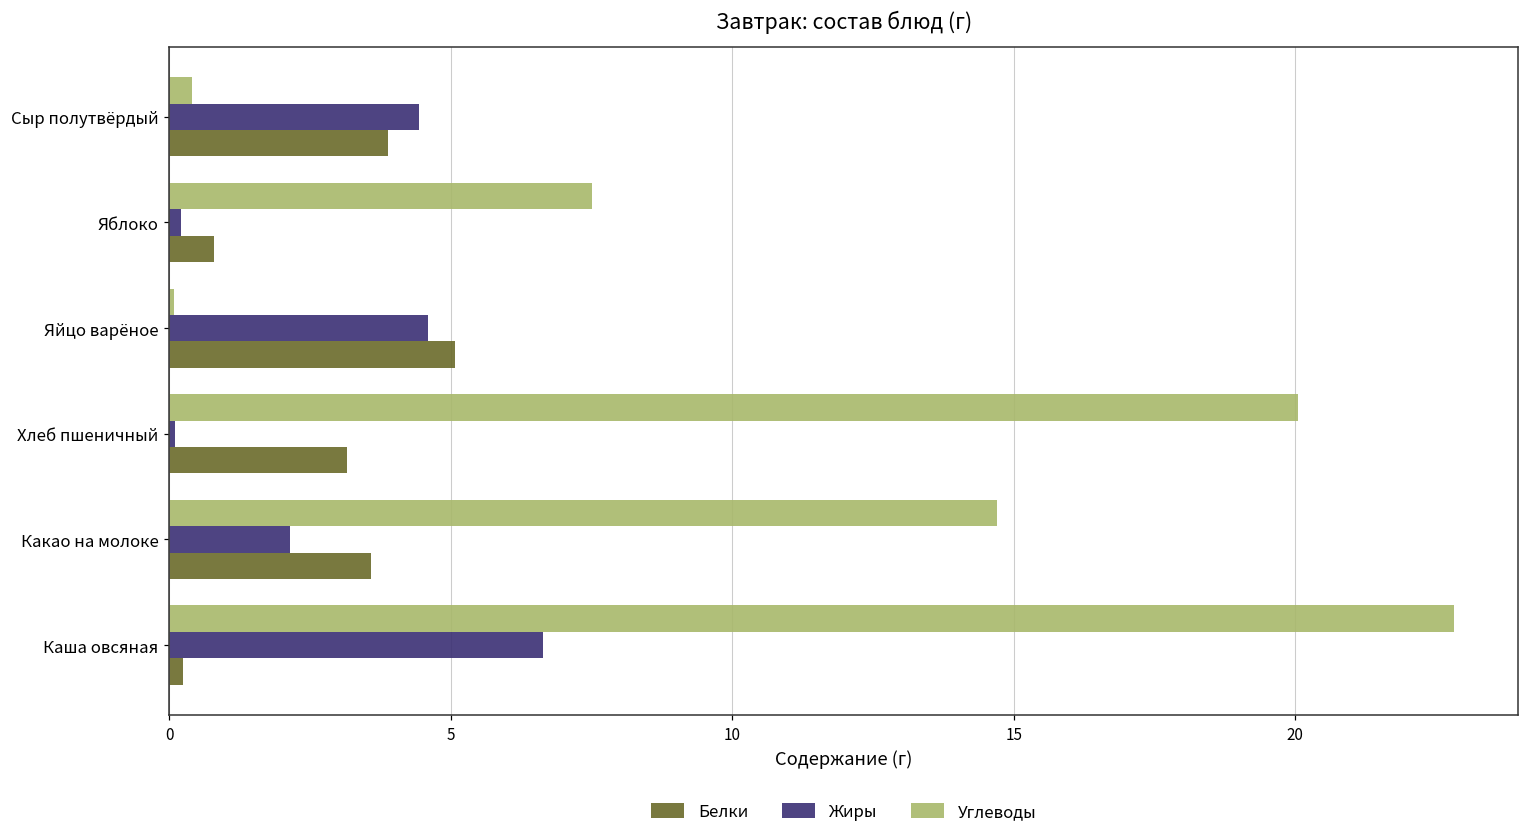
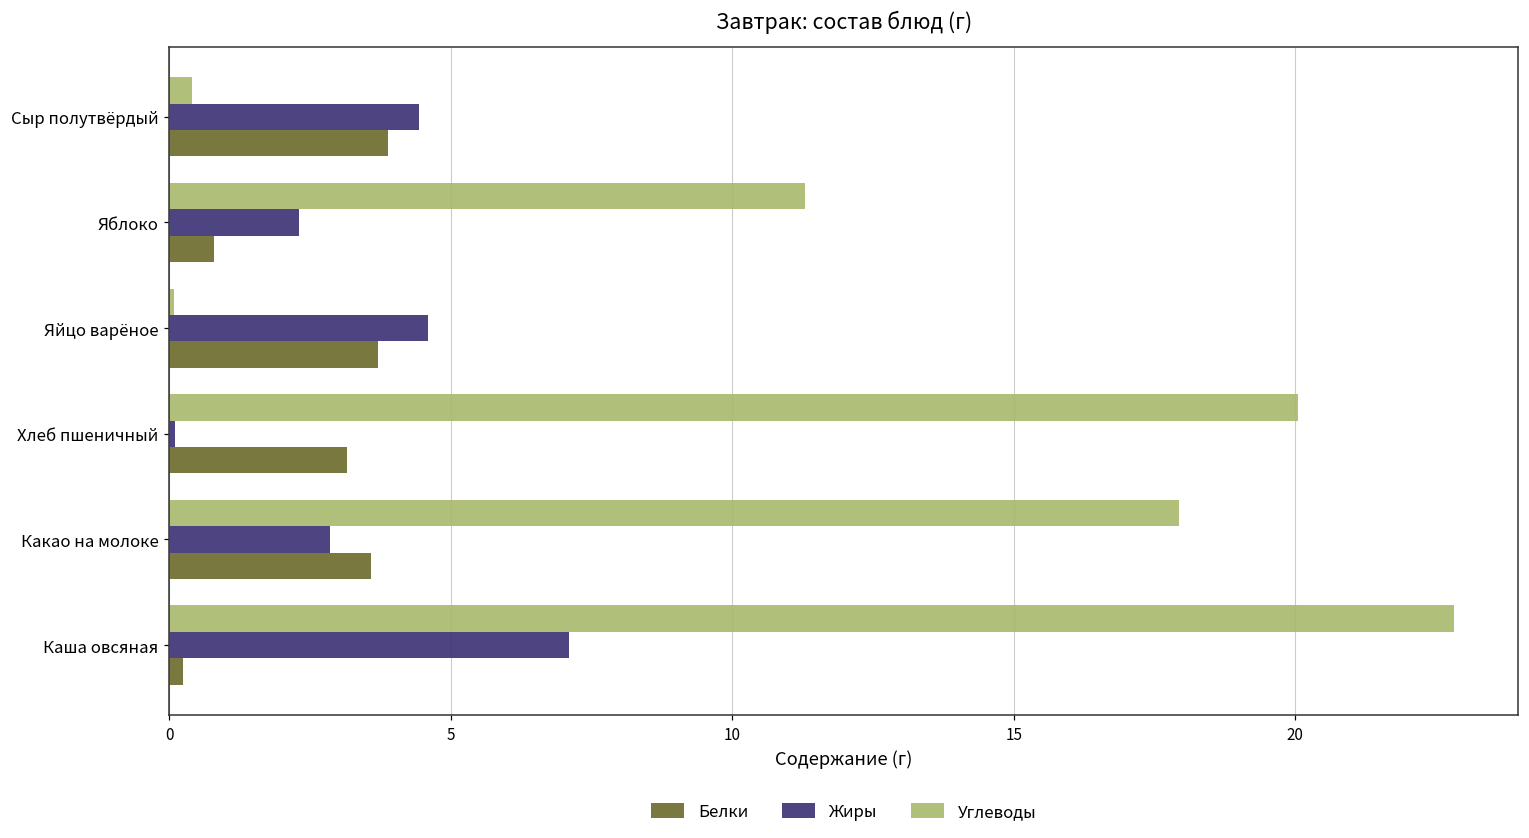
Углеводы, Яблоко: 7.5 -> 11.3
Жиры, Яблоко: 0.2 -> 2.3
Белки, Яйцо варёное: 5.1 -> 3.7
Углеводы, Какао на молоке: 14.7 -> 17.9
Жиры, Какао на молоке: 2.2 -> 2.9
Жиры, Каша овсяная: 6.6 -> 7.1
